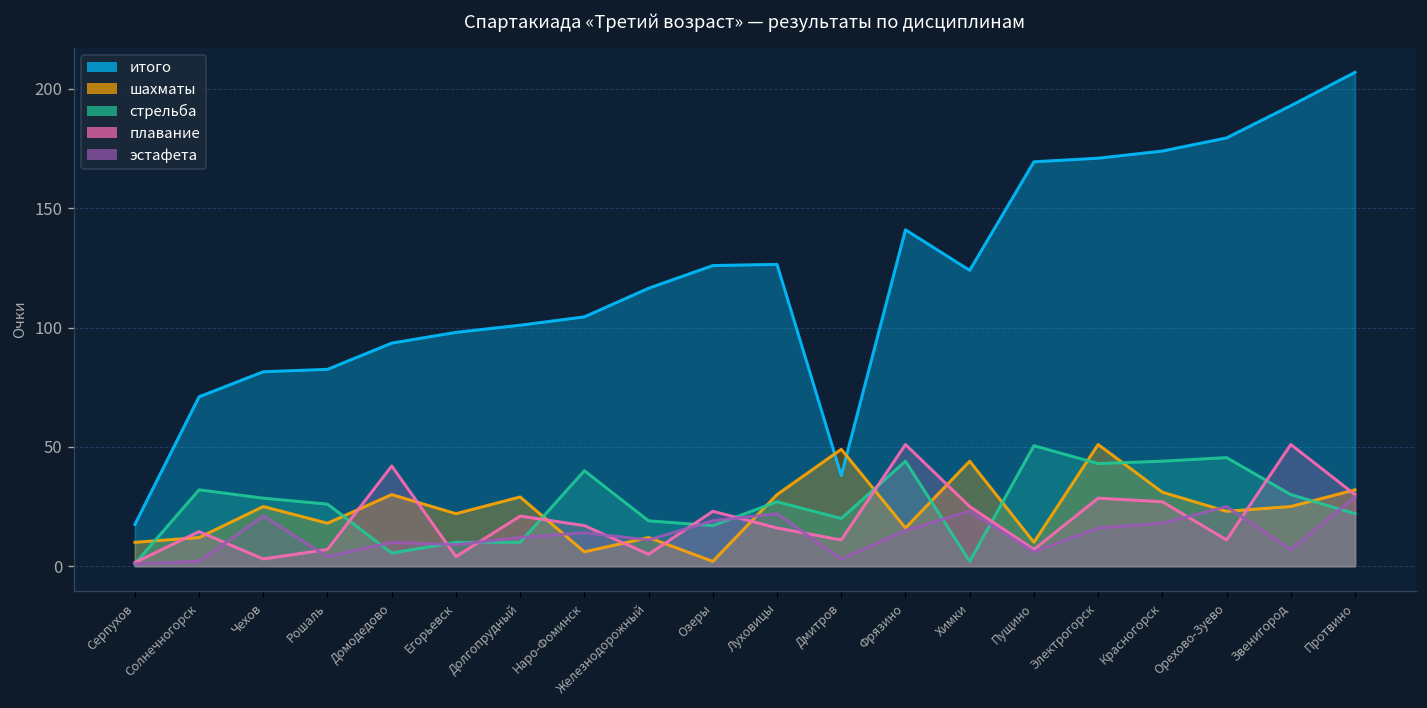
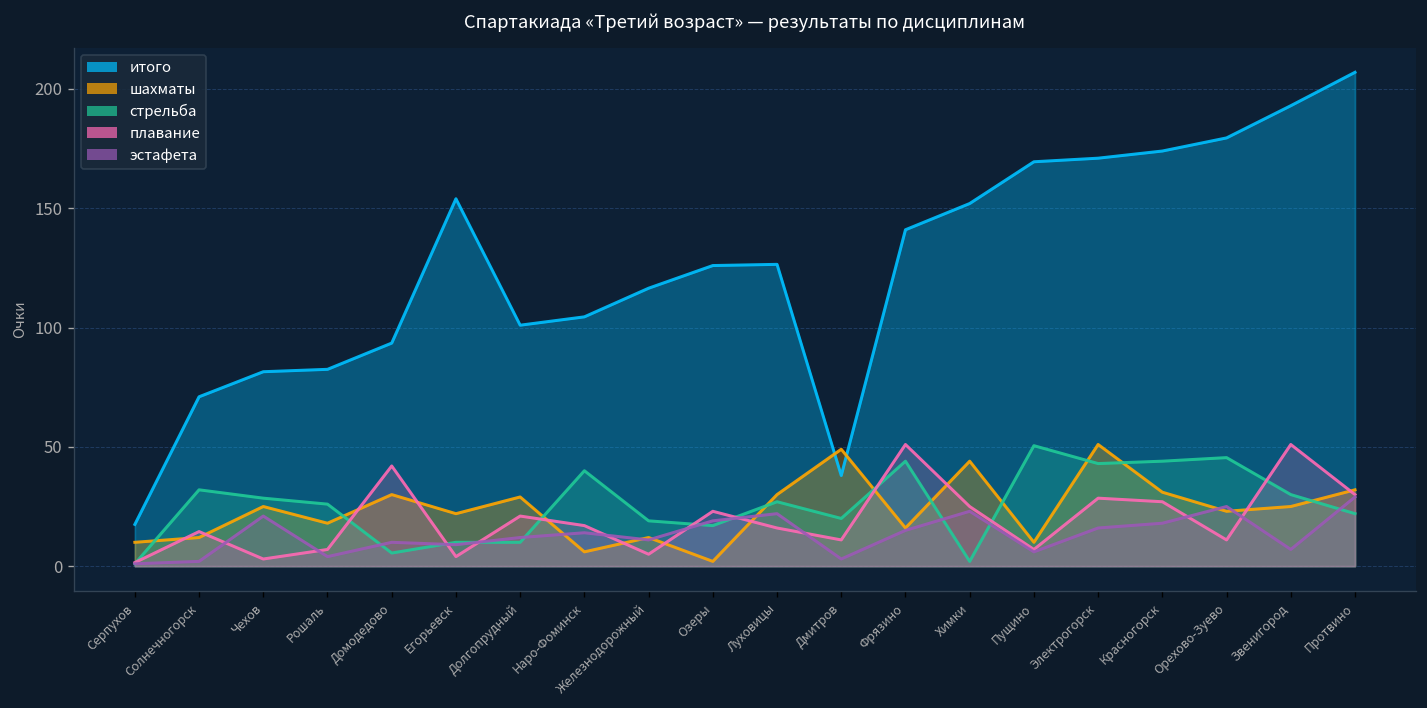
итого, Егорьевск: 98 -> 154
итого, Химки: 124 -> 152
